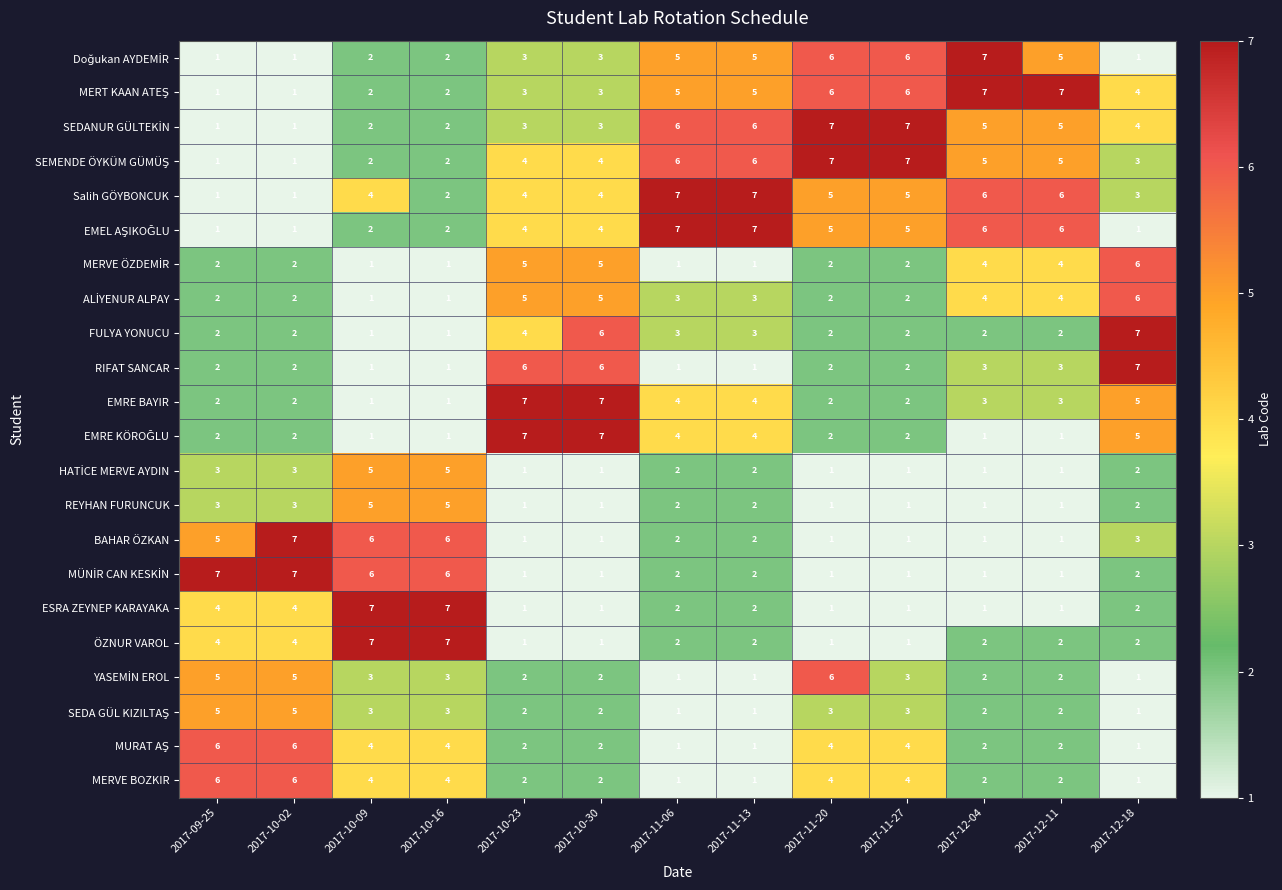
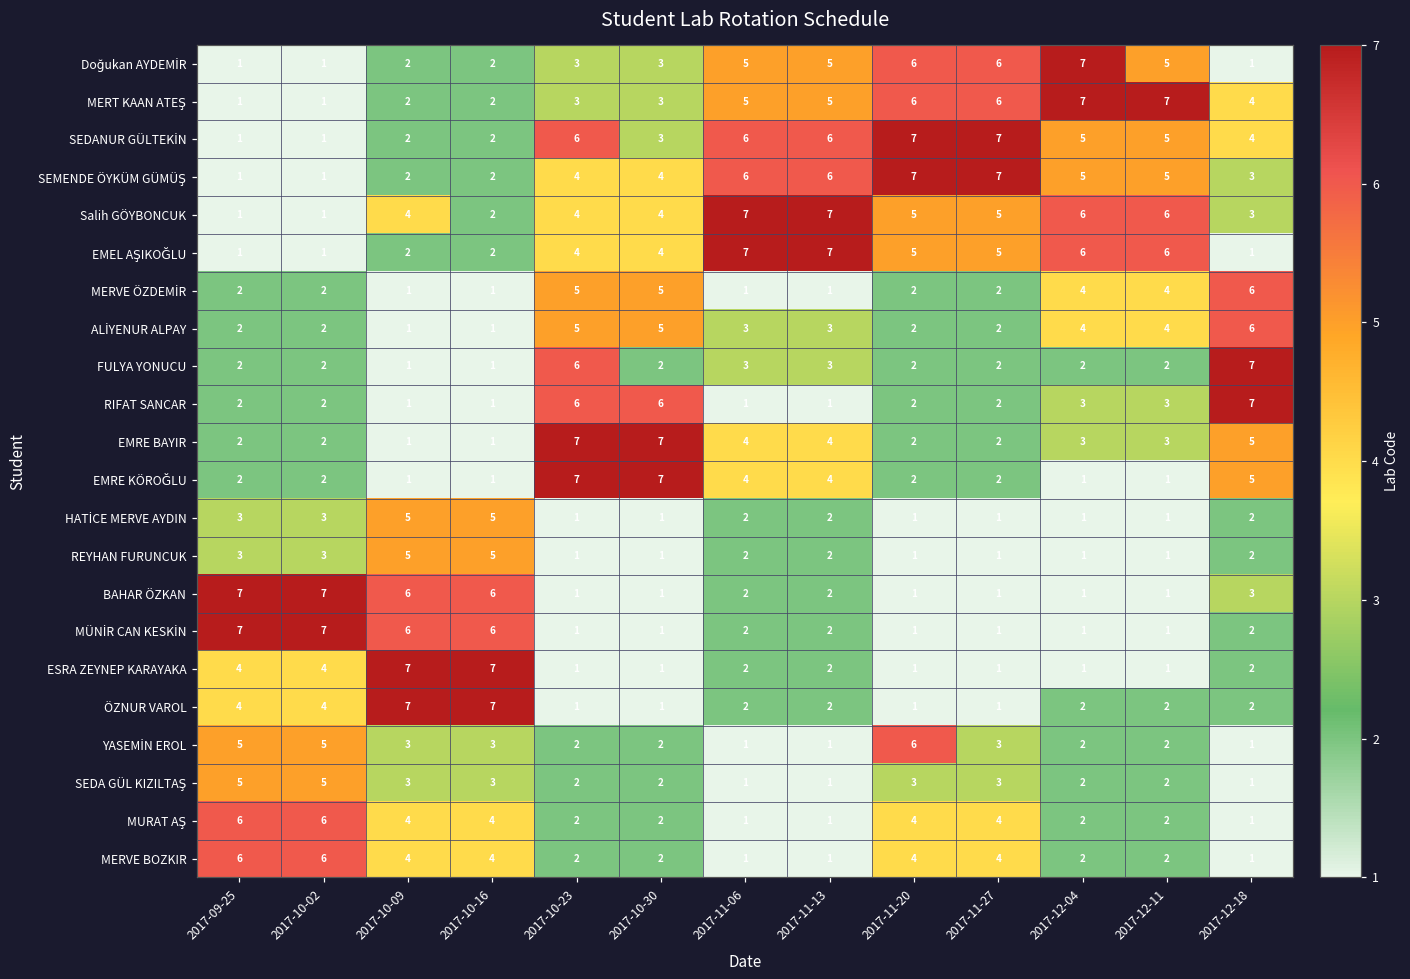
SEDANUR GÜLTEKİN, 2017-10-23: 3 -> 6
FULYA YONUCU, 2017-10-23: 4 -> 6
FULYA YONUCU, 2017-10-30: 6 -> 2
BAHAR ÖZKAN, 2017-09-25: 5 -> 7
